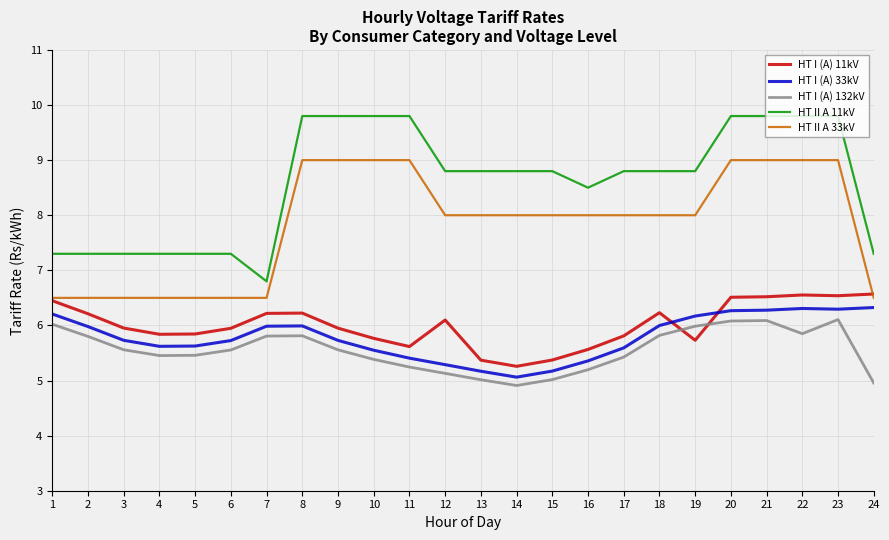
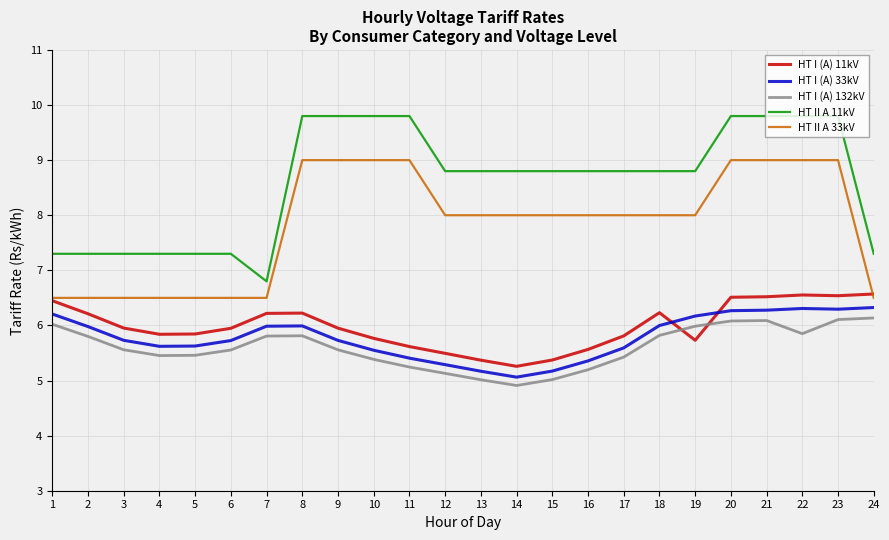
HT I (A) 11kV, 12: 6.1 -> 5.5
HT II A 11kV, 16: 8.5 -> 8.8
HT I (A) 132kV, 24: 5.0 -> 6.1
